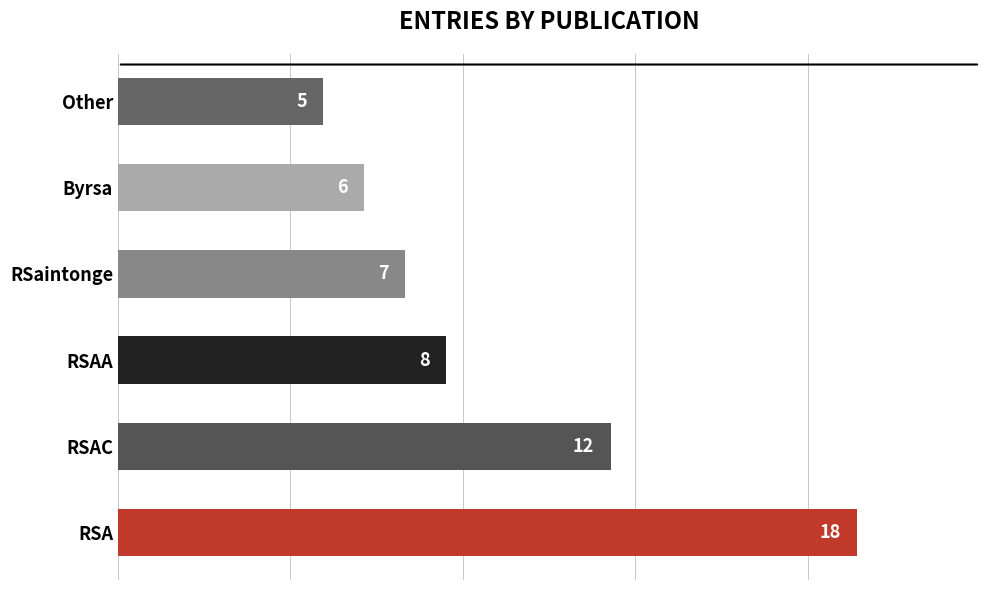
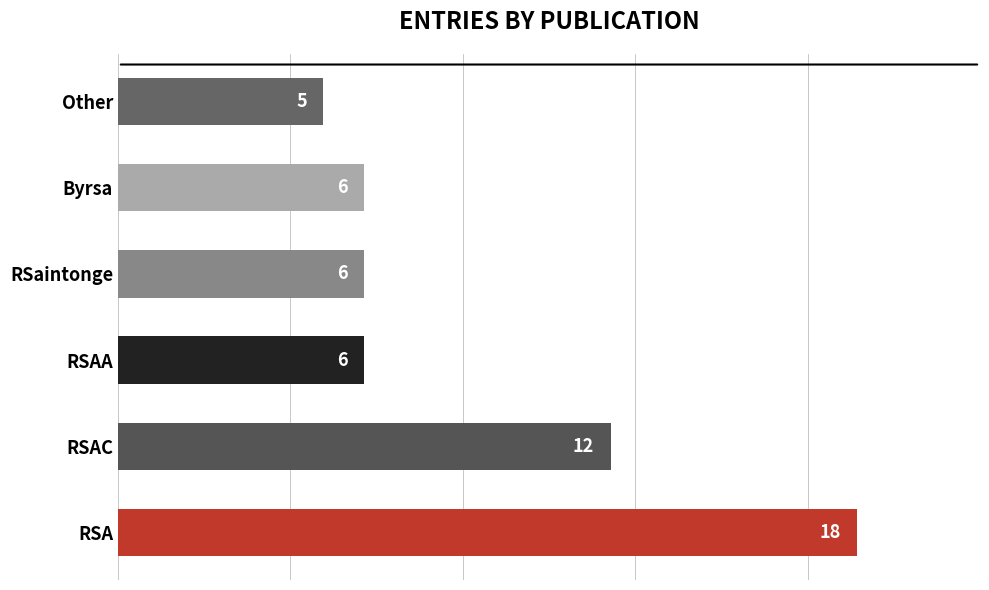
RSaintonge: 7 -> 6
RSAA: 8 -> 6
